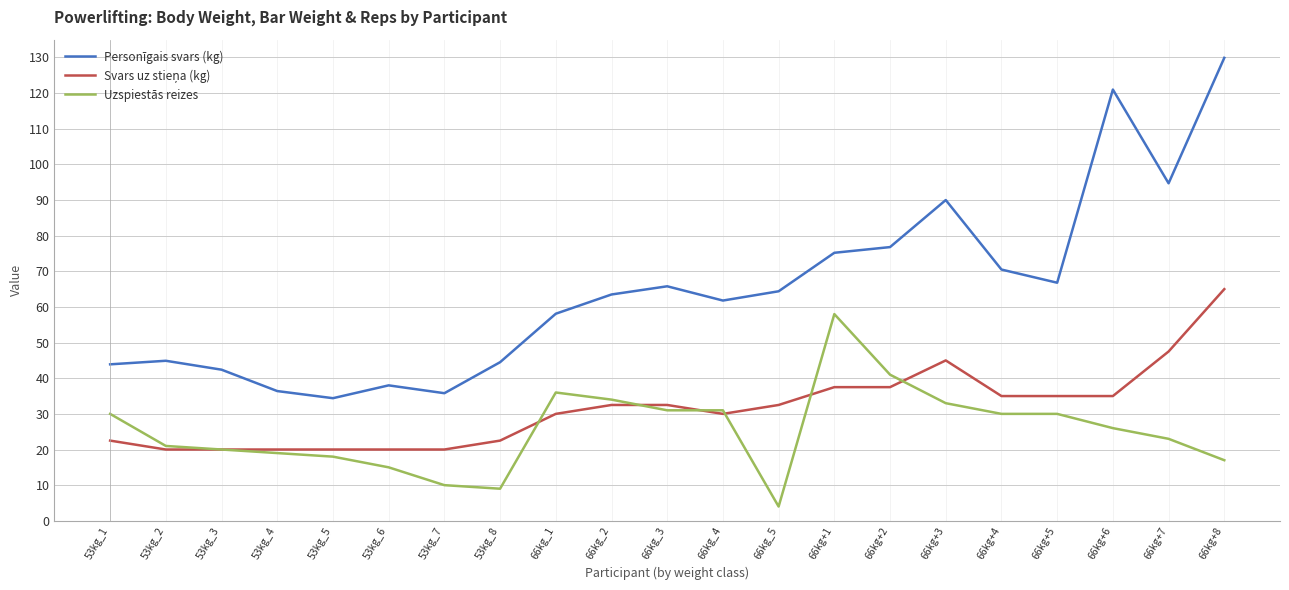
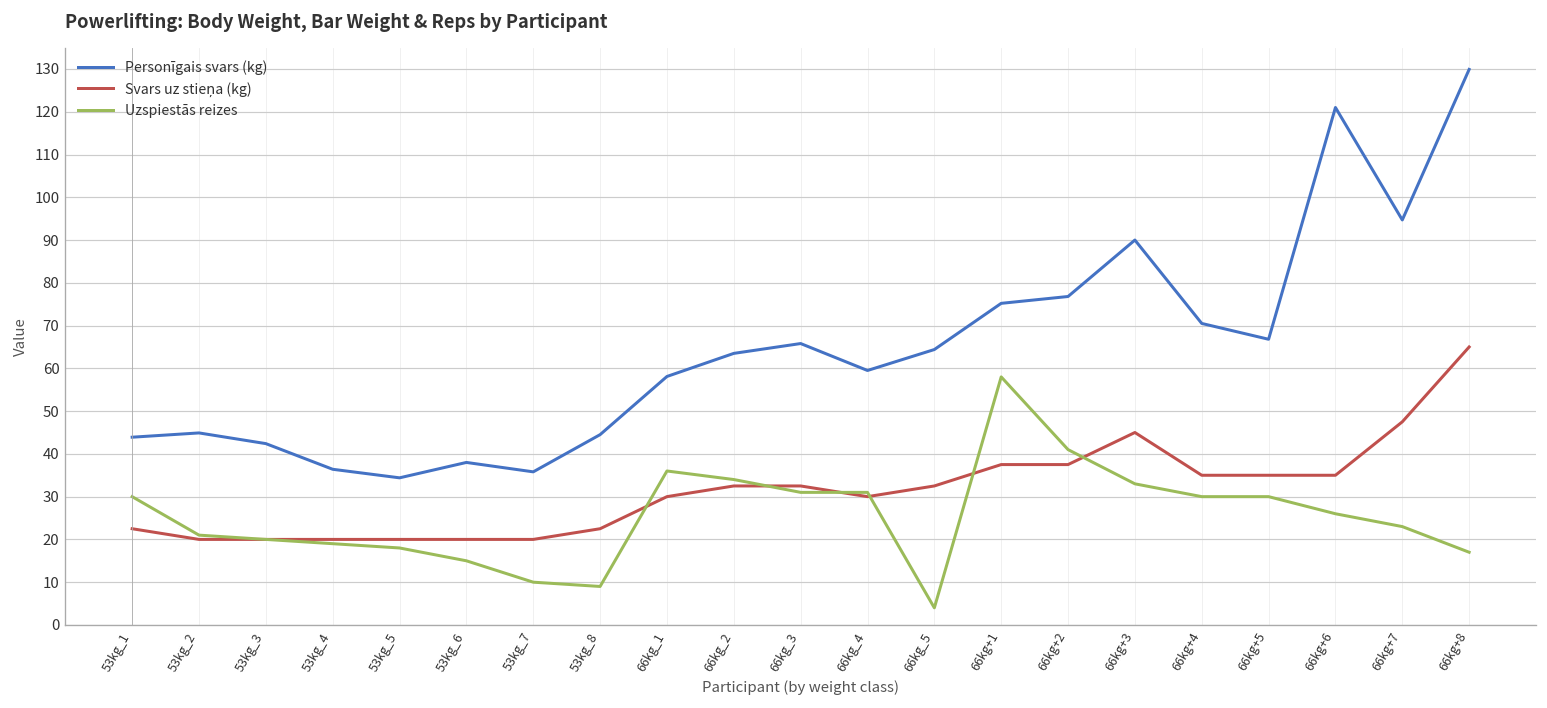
Personīgais svars (kg), 66kg_4: 62 -> 60
